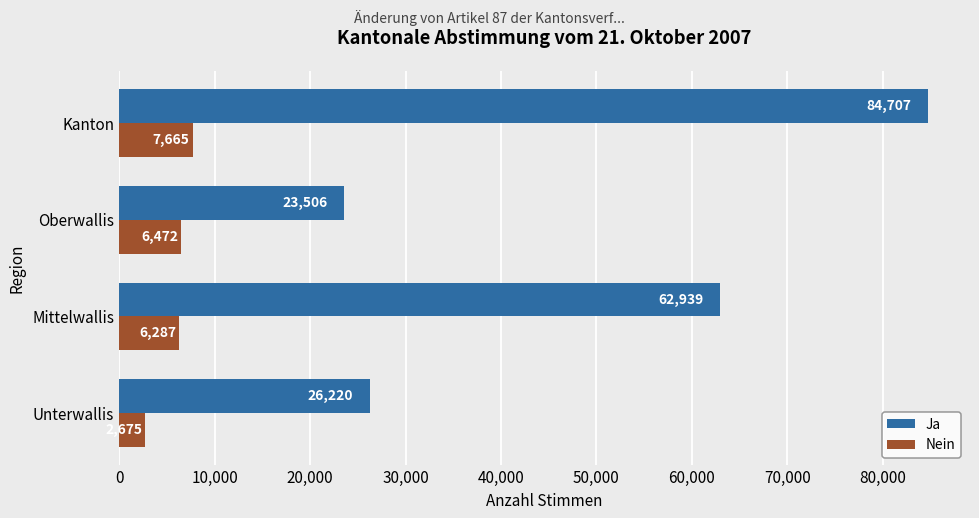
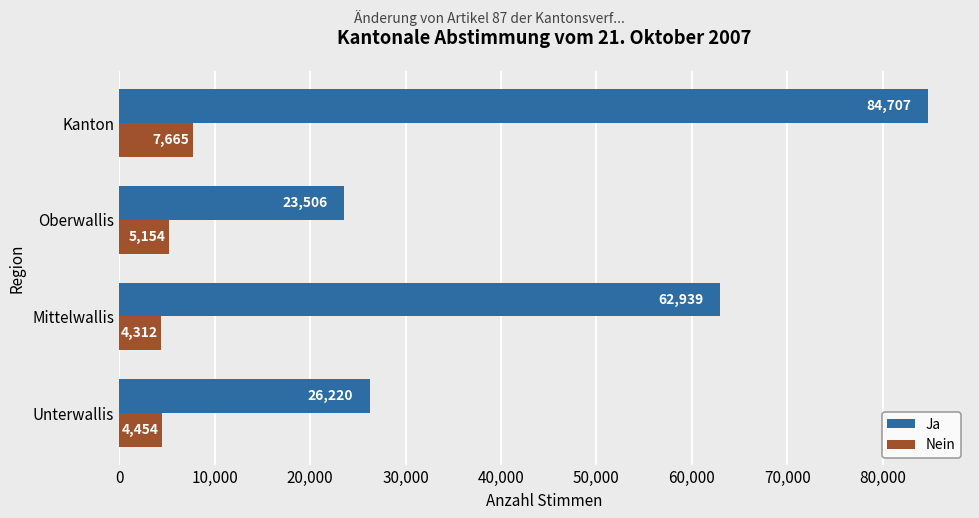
Nein, Oberwallis: 6,472 -> 5,154
Nein, Mittelwallis: 6,287 -> 4,312
Nein, Unterwallis: 2,675 -> 4,454
